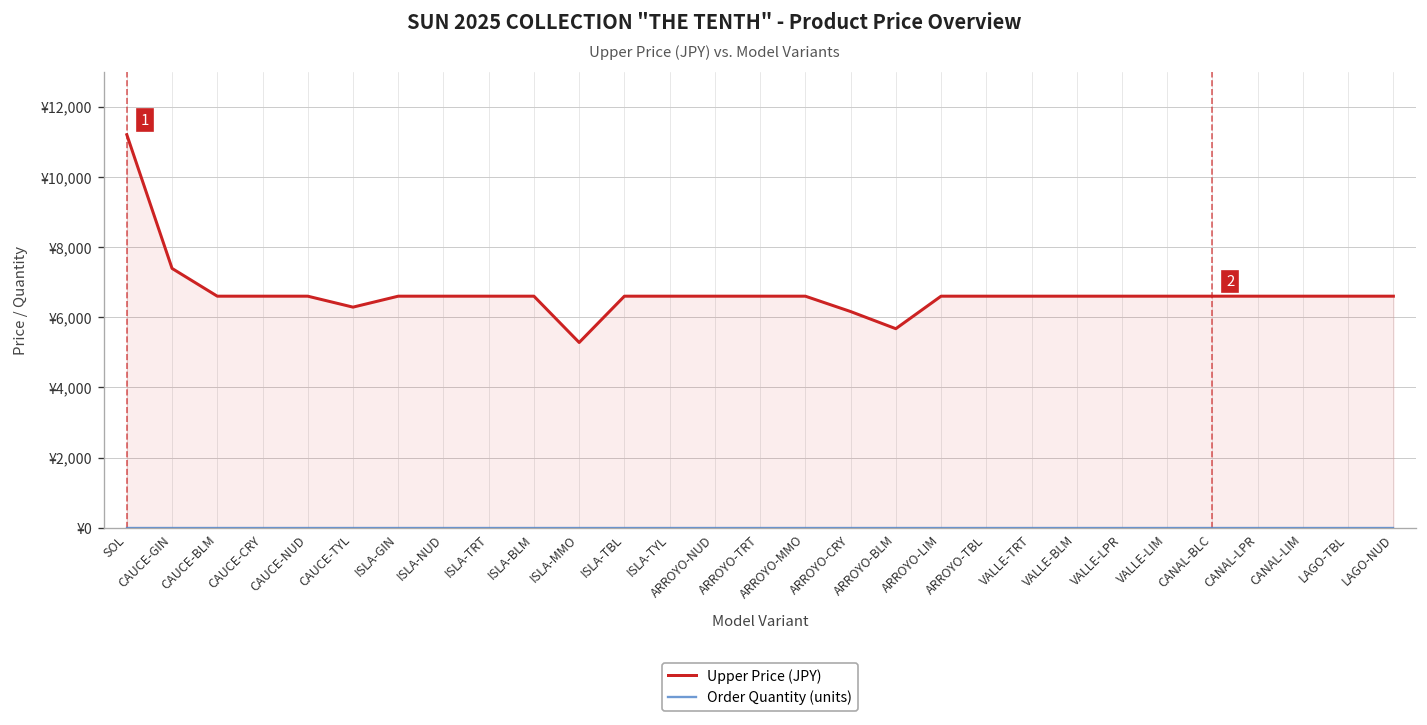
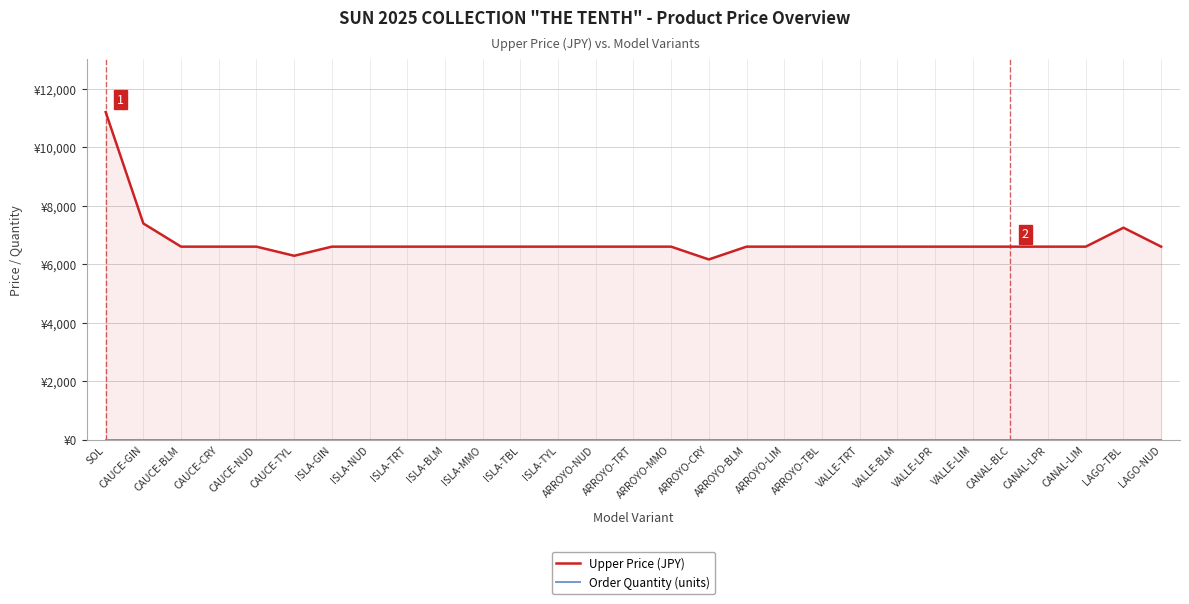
Upper Price (JPY), ISLA-MMO: ¥5,300 -> ¥6,600
Upper Price (JPY), ARROYO-BLM: ¥5,700 -> ¥6,600
Upper Price (JPY), LAGO-TBL: ¥6,600 -> ¥7,200
